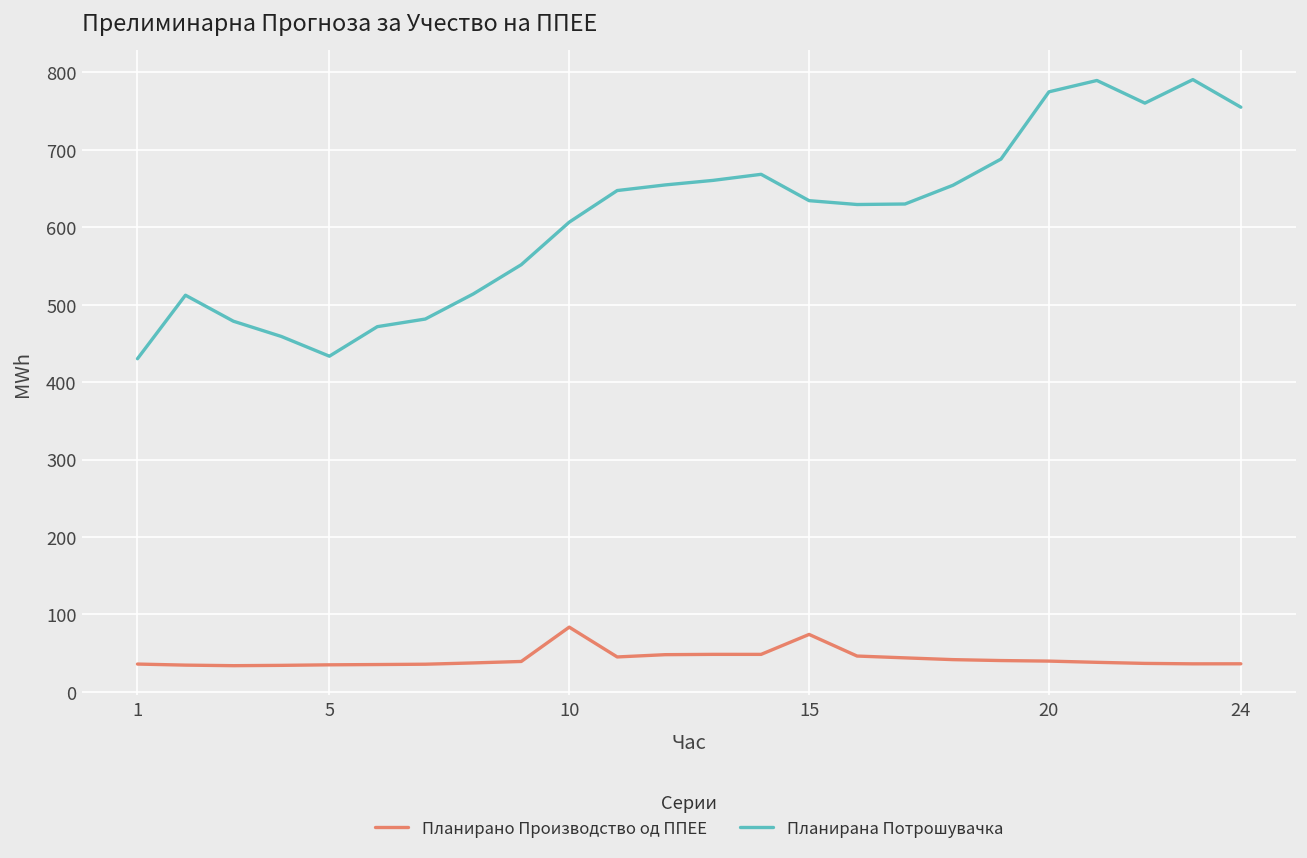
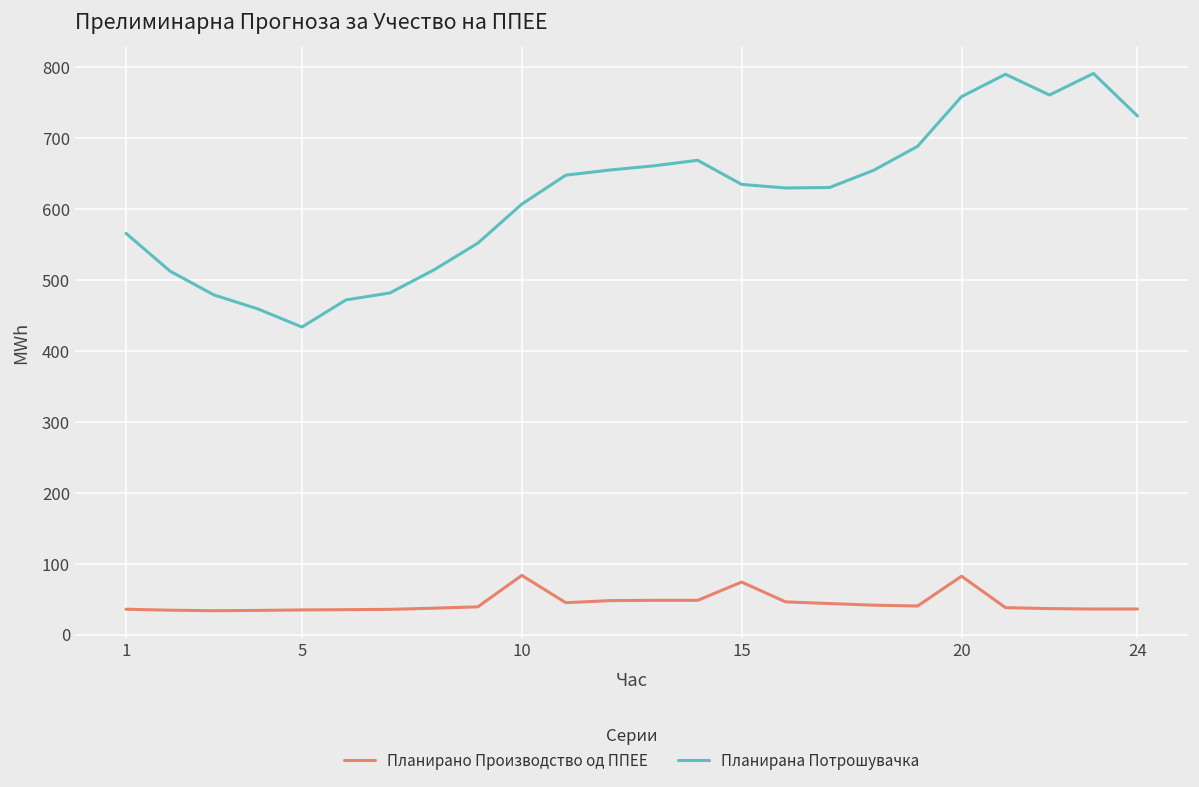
Планирана Потрошувачка, 1: 430 -> 570
Планирано Производство од ППЕЕ, 20: 40 -> 80
Планирана Потрошувачка, 20: 770 -> 760
Планирана Потрошувачка, 24: 760 -> 730
